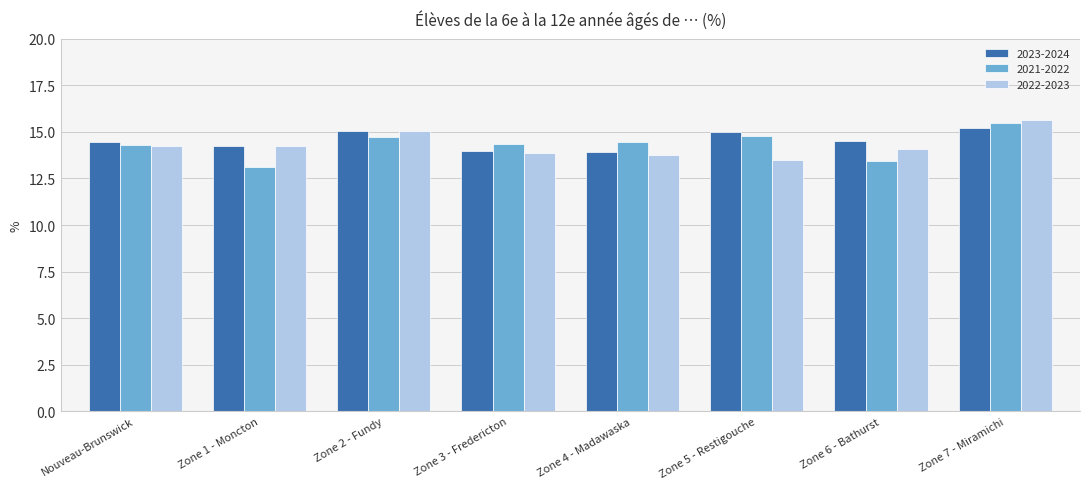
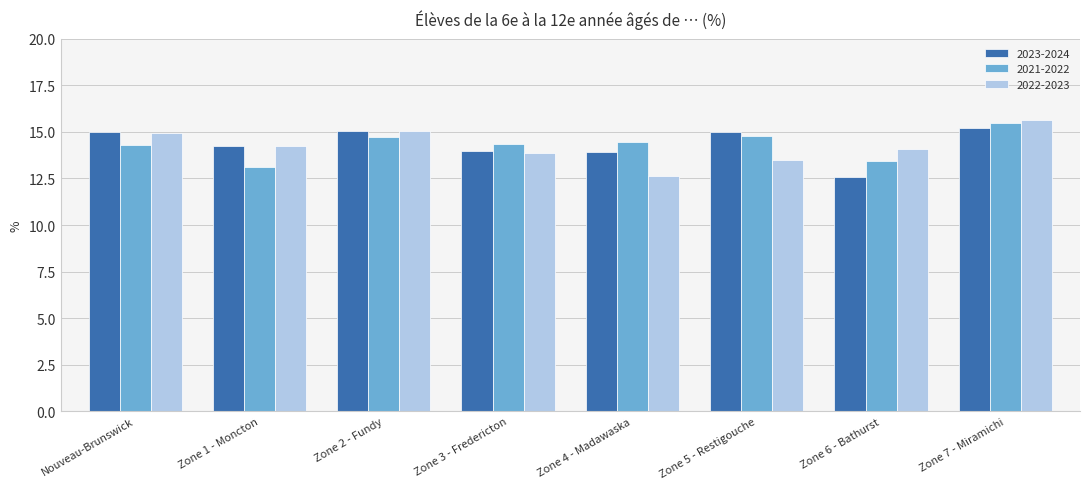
2023-2024, Nouveau-Brunswick: 14.4 -> 15.0
2022-2023, Nouveau-Brunswick: 14.3 -> 14.9
2022-2023, Zone 4 - Madawaska: 13.8 -> 12.6
2023-2024, Zone 6 - Bathurst: 14.5 -> 12.6
